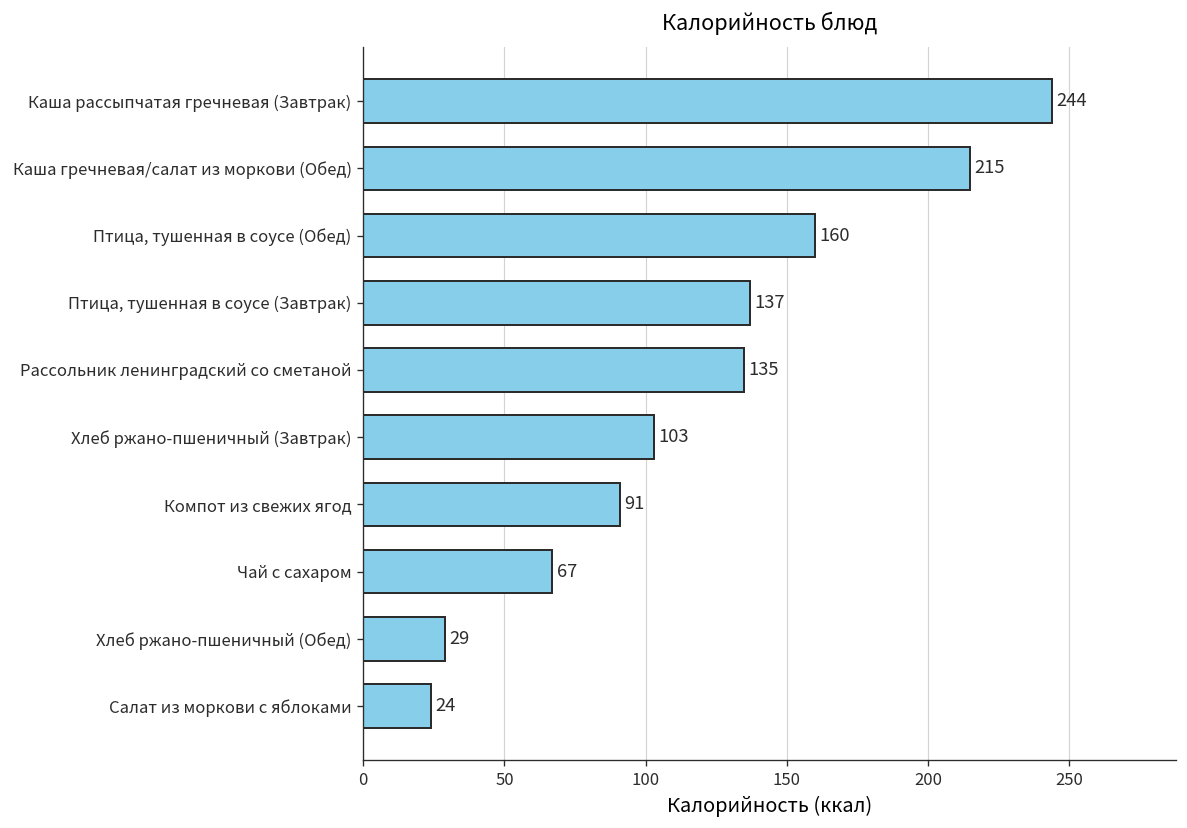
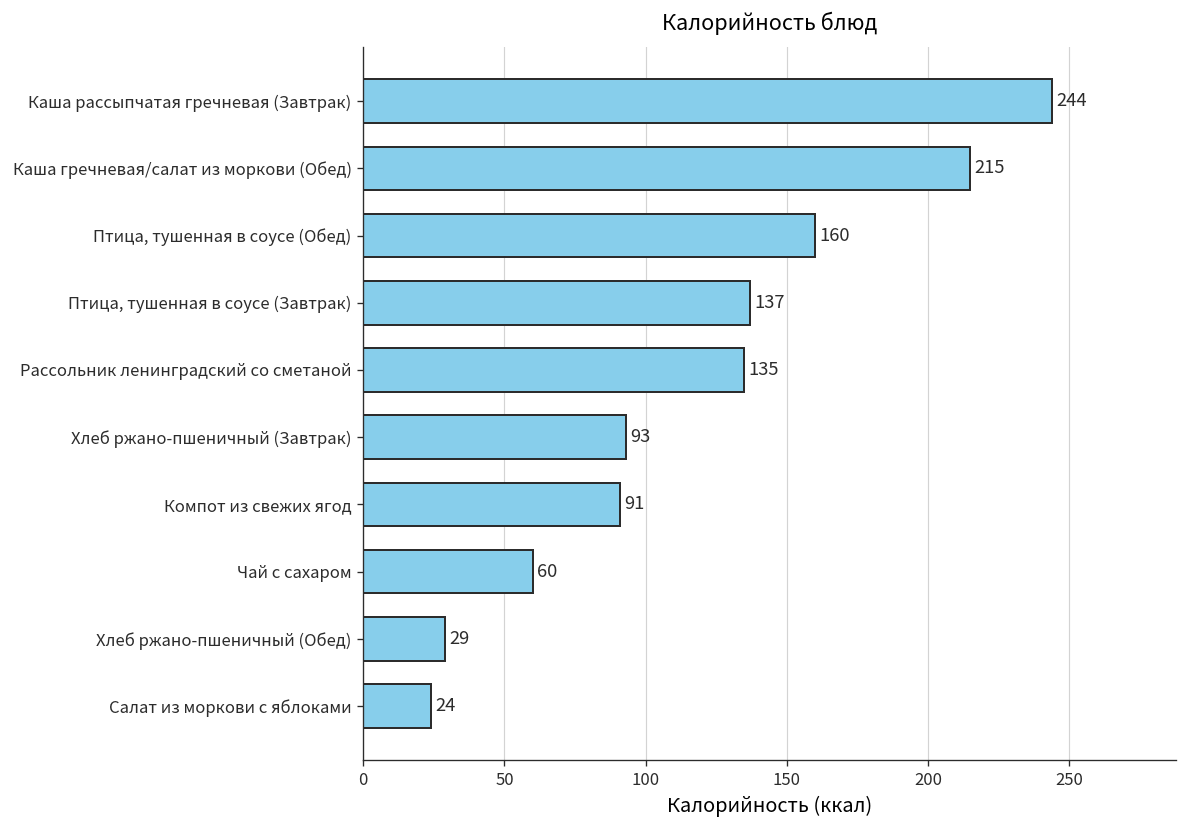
Хлеб ржано-пшеничный (Завтрак): 103 -> 93
Чай с сахаром: 67 -> 60
